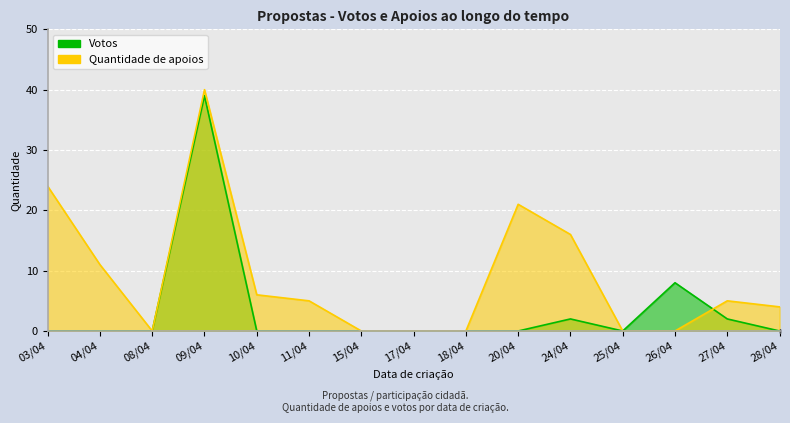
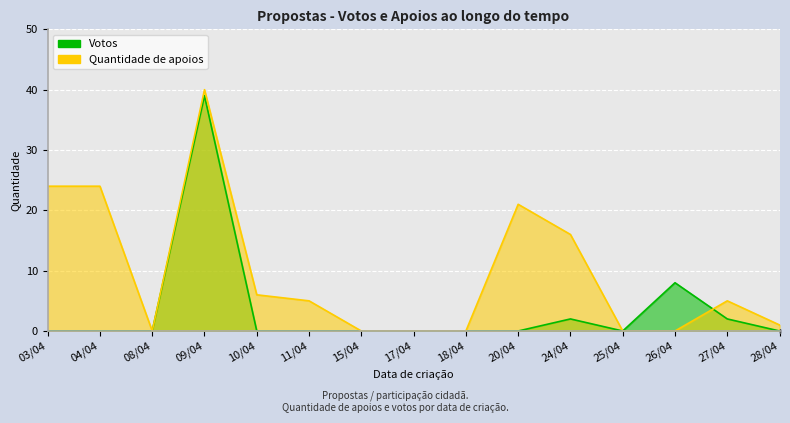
Quantidade de apoios, 04/04: 11 -> 24
Quantidade de apoios, 28/04: 4 -> 1
